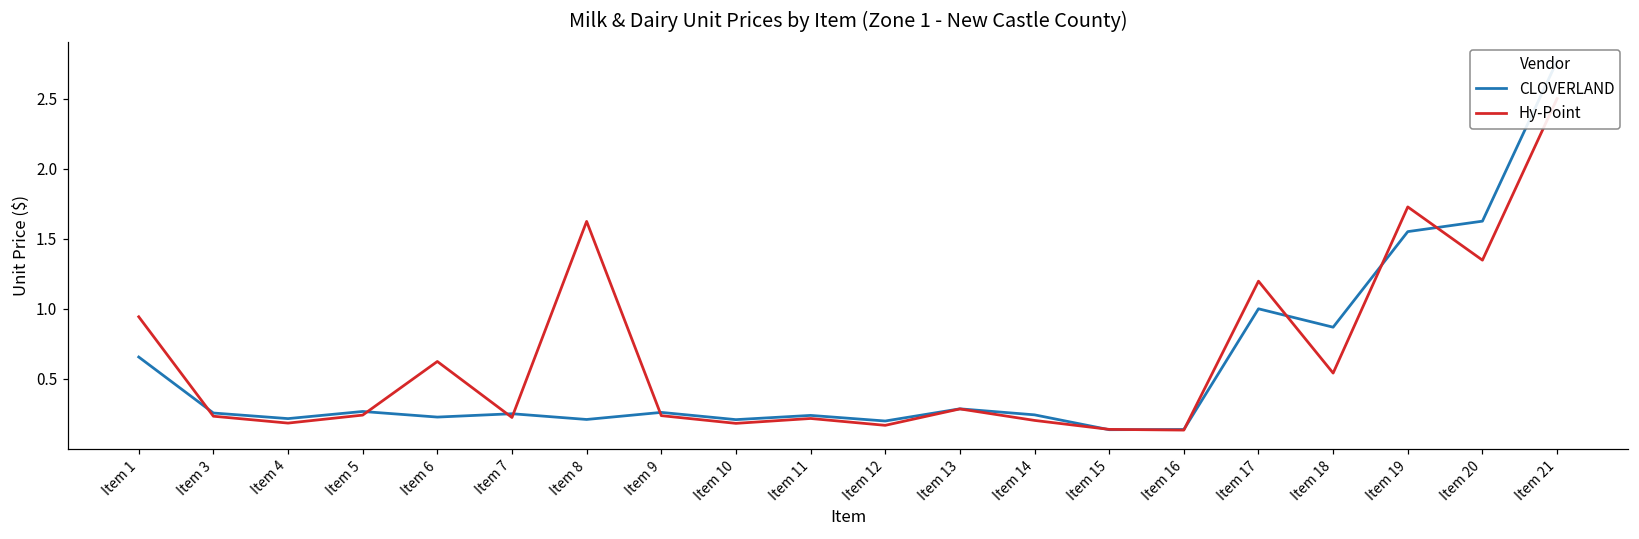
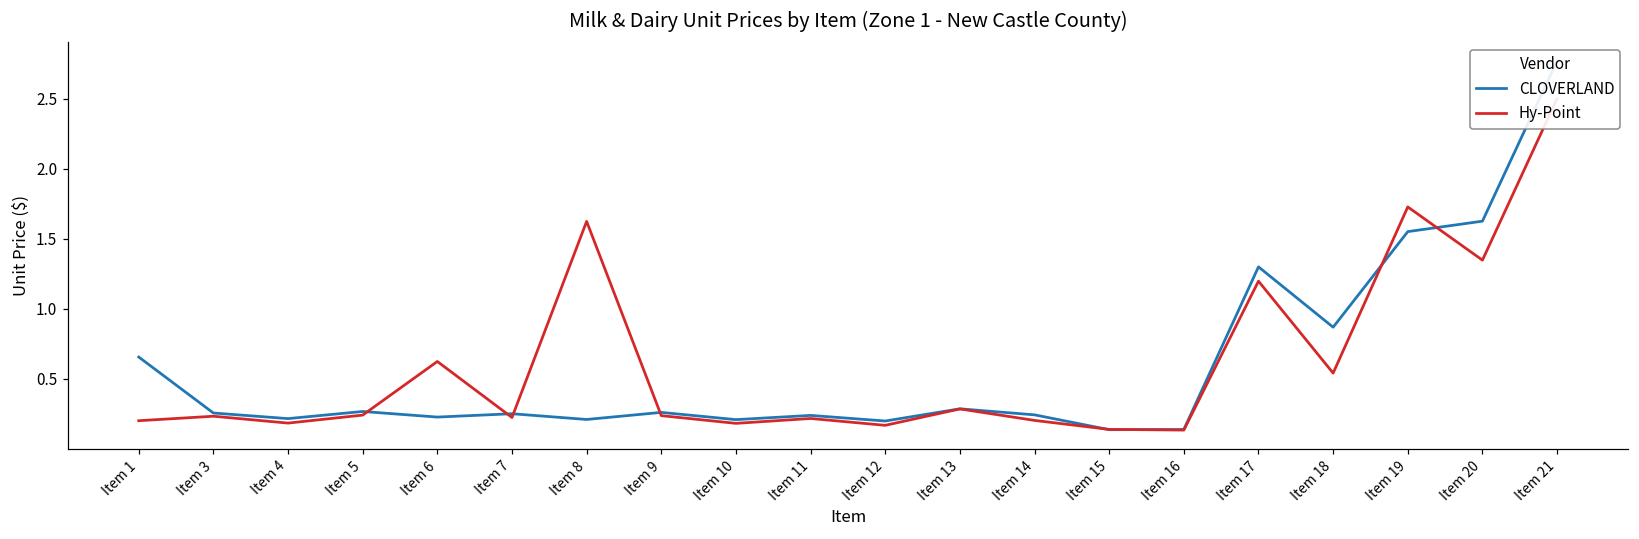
Hy-Point, Item 1: 0.94 -> 0.20
CLOVERLAND, Item 17: 1.00 -> 1.30
